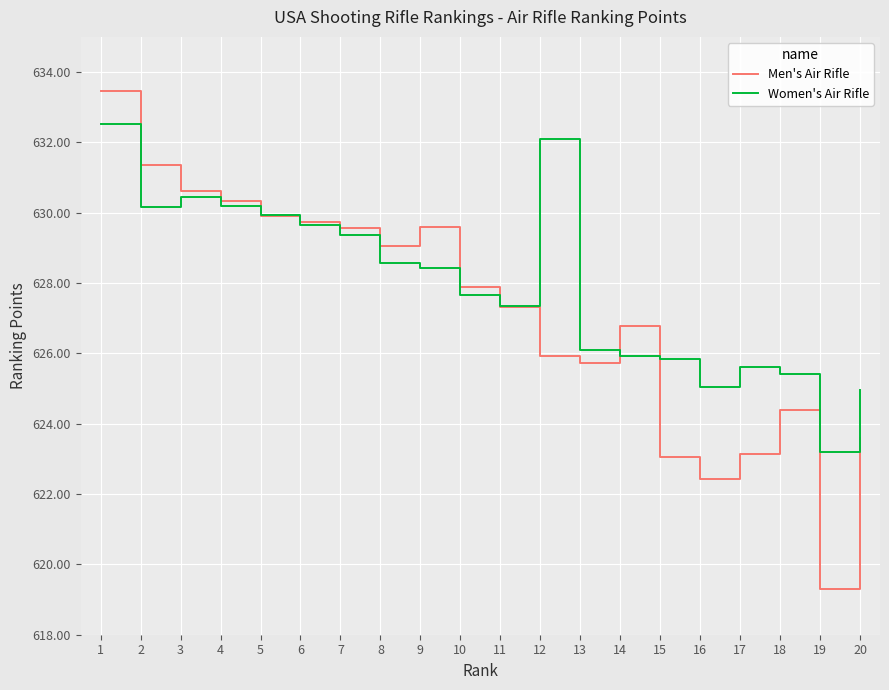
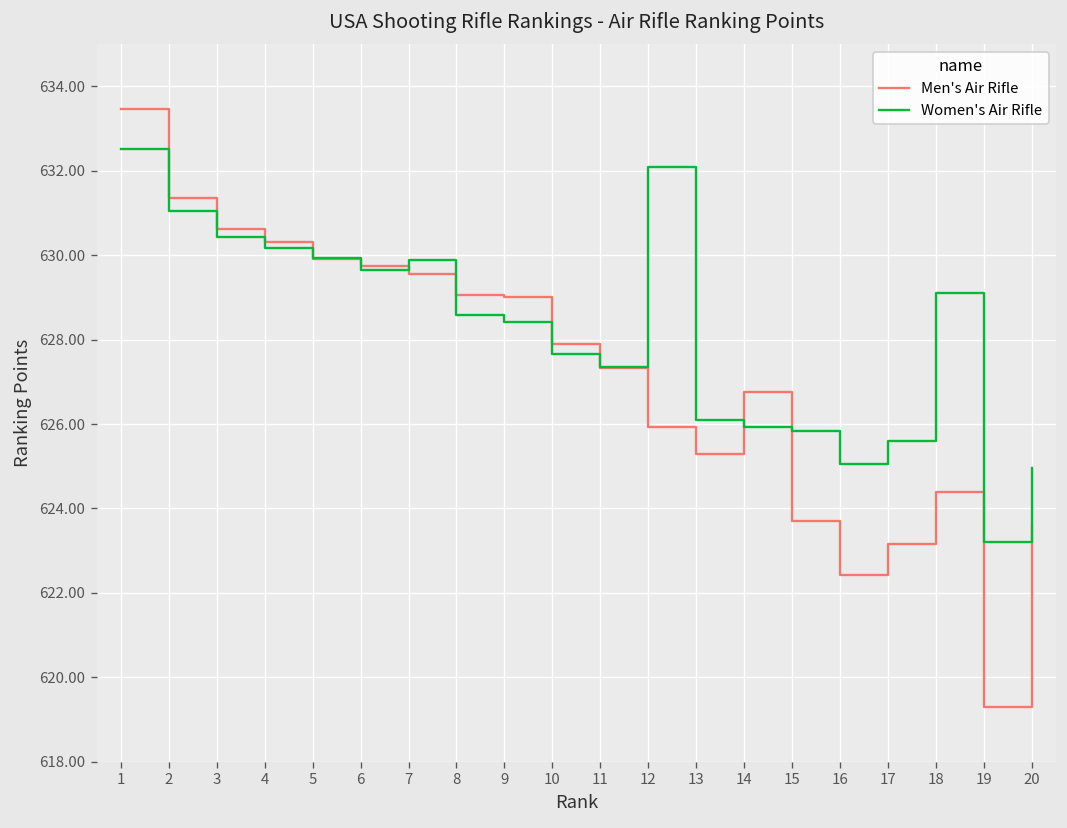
Women's Air Rifle, 2: 630.2 -> 631.0
Women's Air Rifle, 7: 629.4 -> 629.9
Men's Air Rifle, 9: 629.6 -> 629.0
Men's Air Rifle, 13: 625.7 -> 625.3
Men's Air Rifle, 15: 623.1 -> 623.7
Women's Air Rifle, 18: 625.4 -> 629.1
